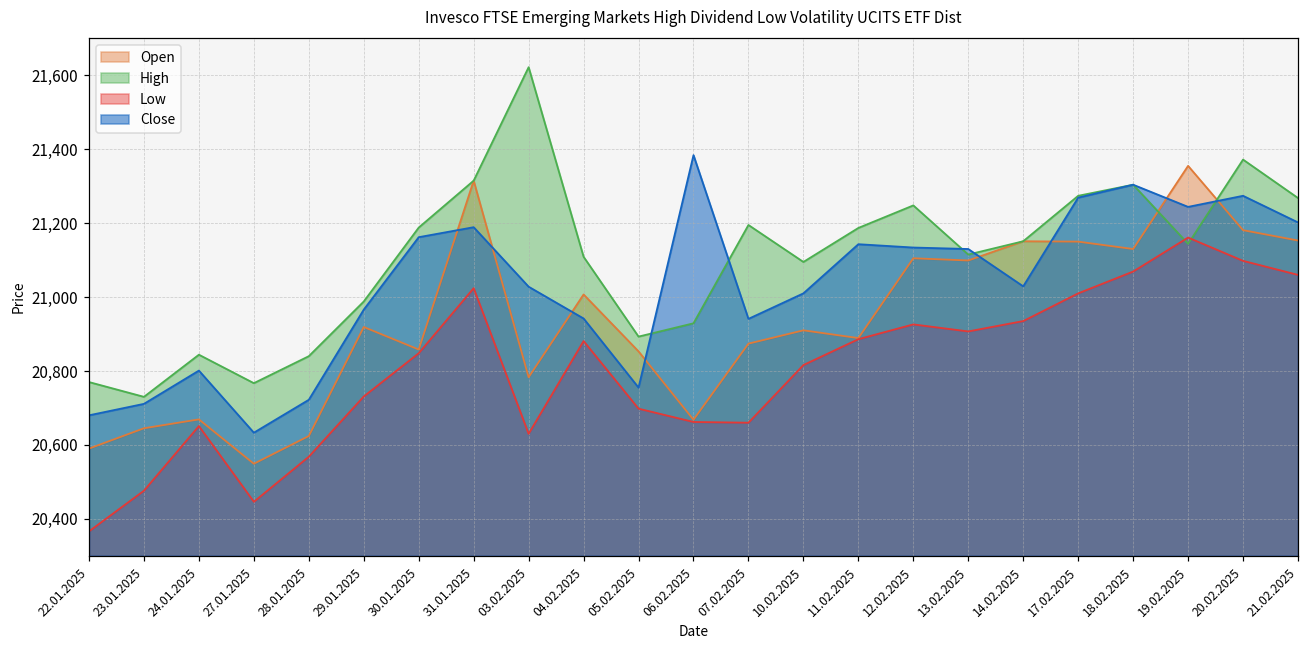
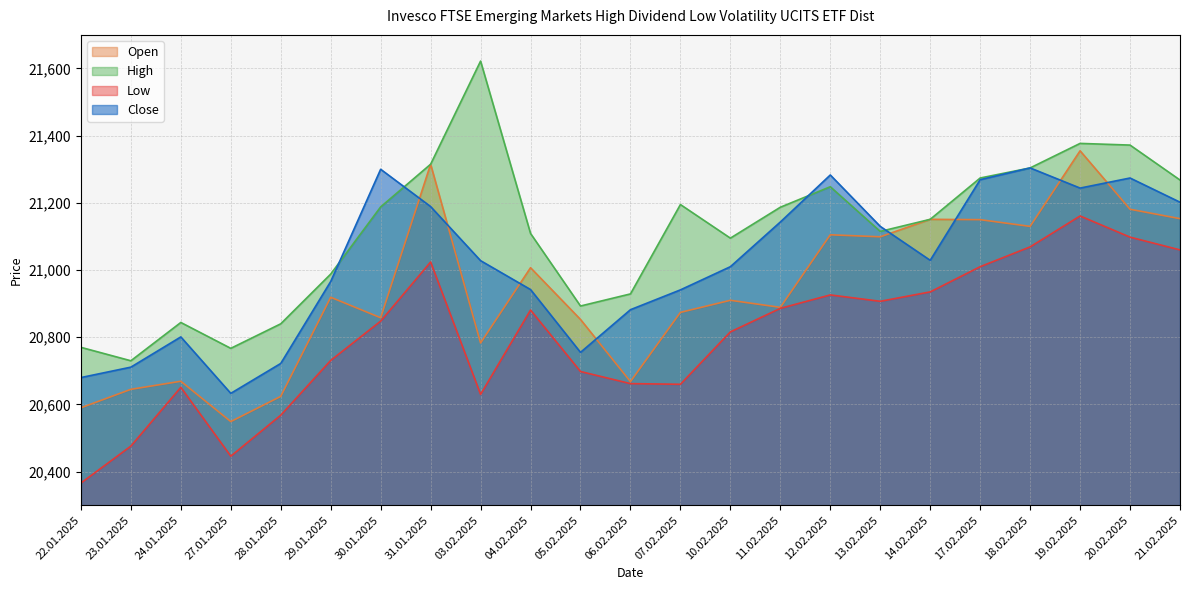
Close, 30.01.2025: 21,160 -> 21,300
Close, 06.02.2025: 21,380 -> 20,880
Close, 12.02.2025: 21,130 -> 21,280
High, 19.02.2025: 21,140 -> 21,380
